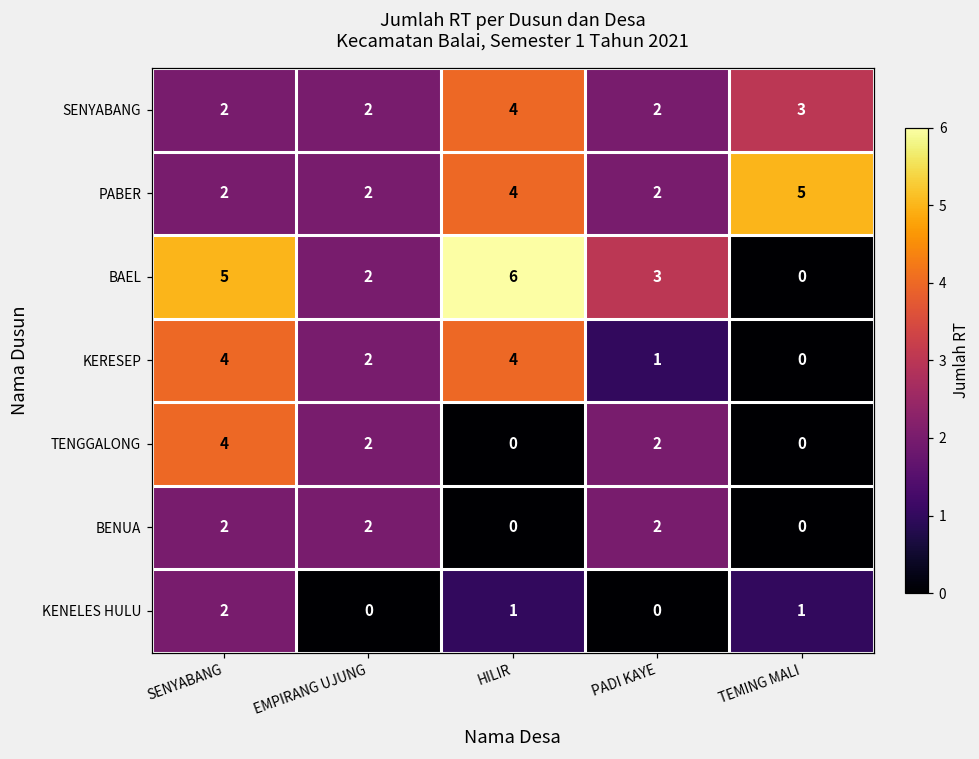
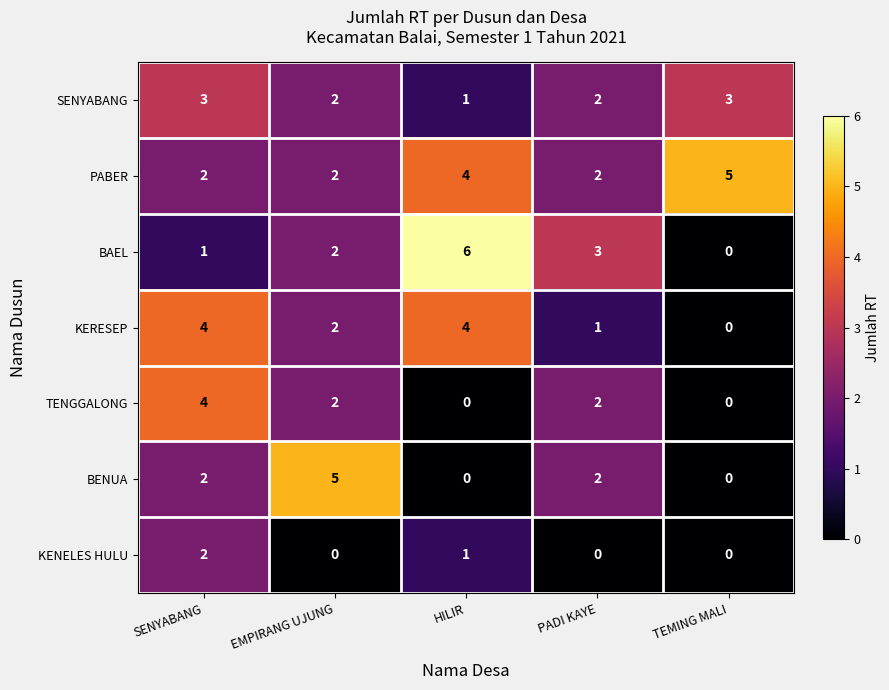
SENYABANG, SENYABANG: 2 -> 3
SENYABANG, HILIR: 4 -> 1
BAEL, SENYABANG: 5 -> 1
BENUA, EMPIRANG UJUNG: 2 -> 5
KENELES HULU, TEMING MALI: 1 -> 0
